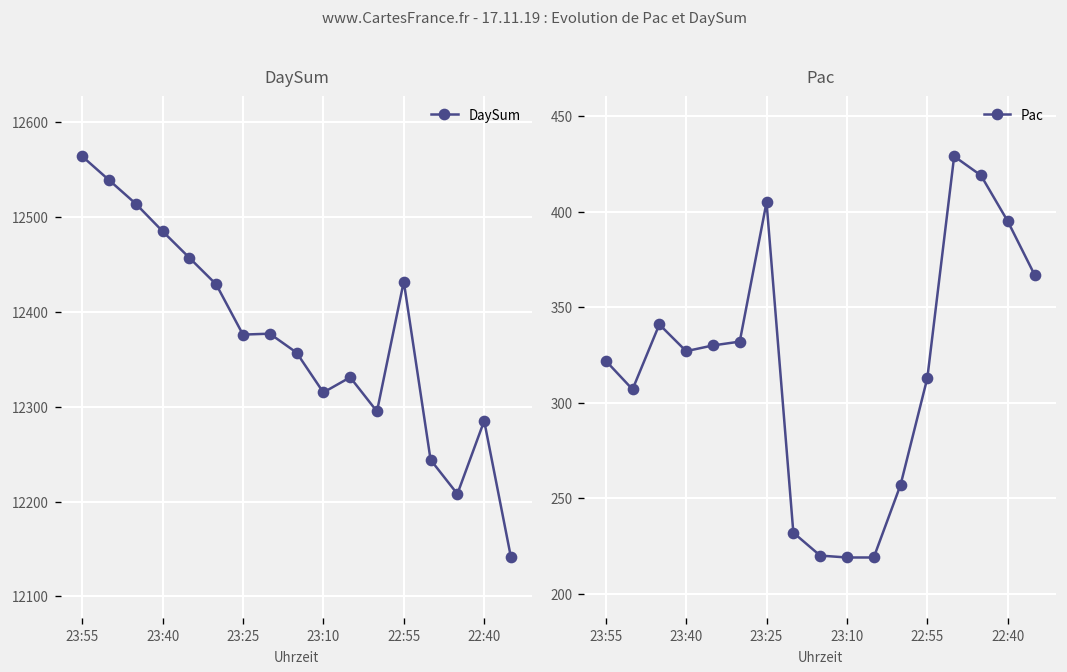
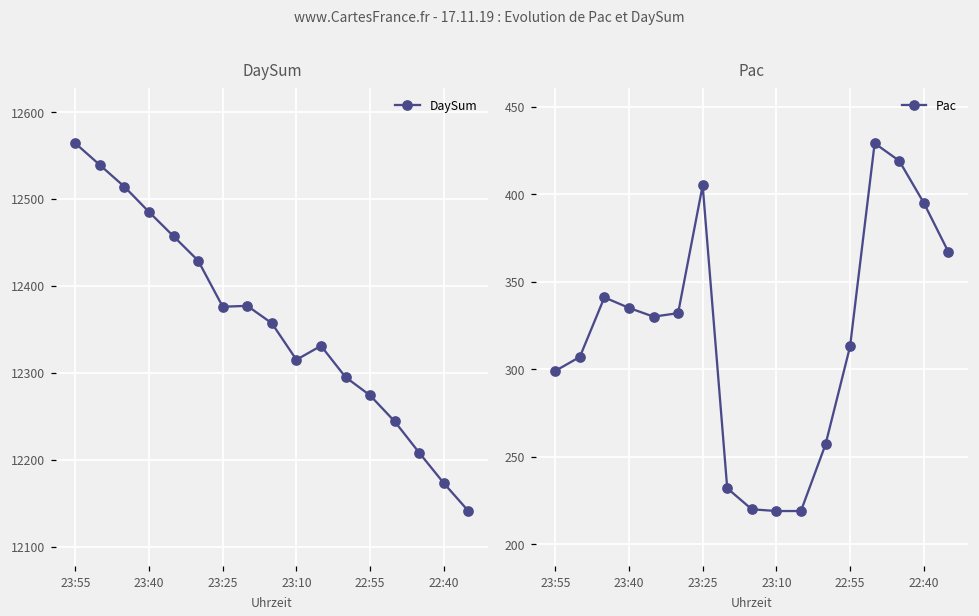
DaySum, 22:55: 12430 -> 12270
DaySum, 22:40: 12290 -> 12170
Pac, 23:55: 322 -> 299
Pac, 23:40: 327 -> 335
